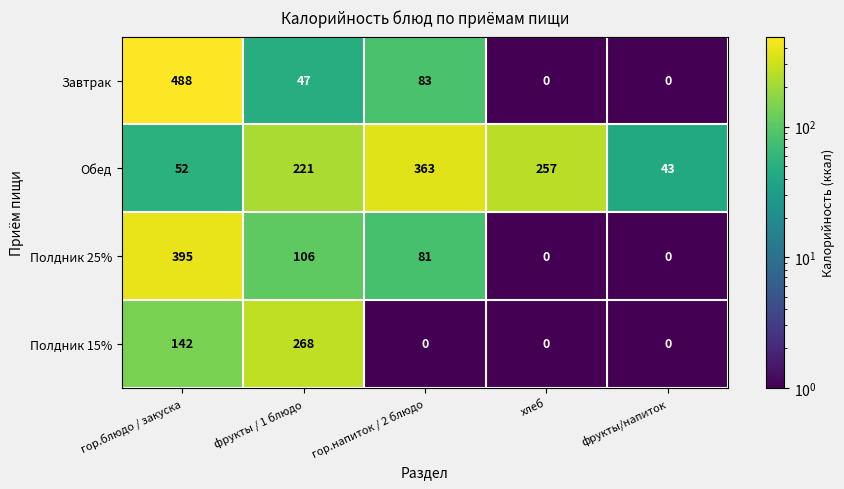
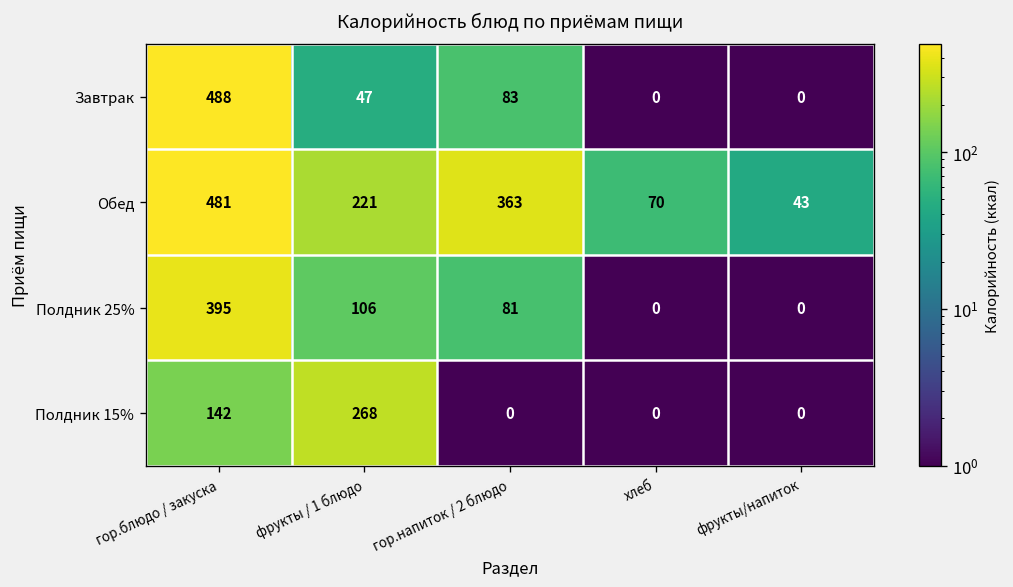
Обед, гор.блюдо / закуска: 52 -> 481
Обед, хлеб: 257 -> 70
